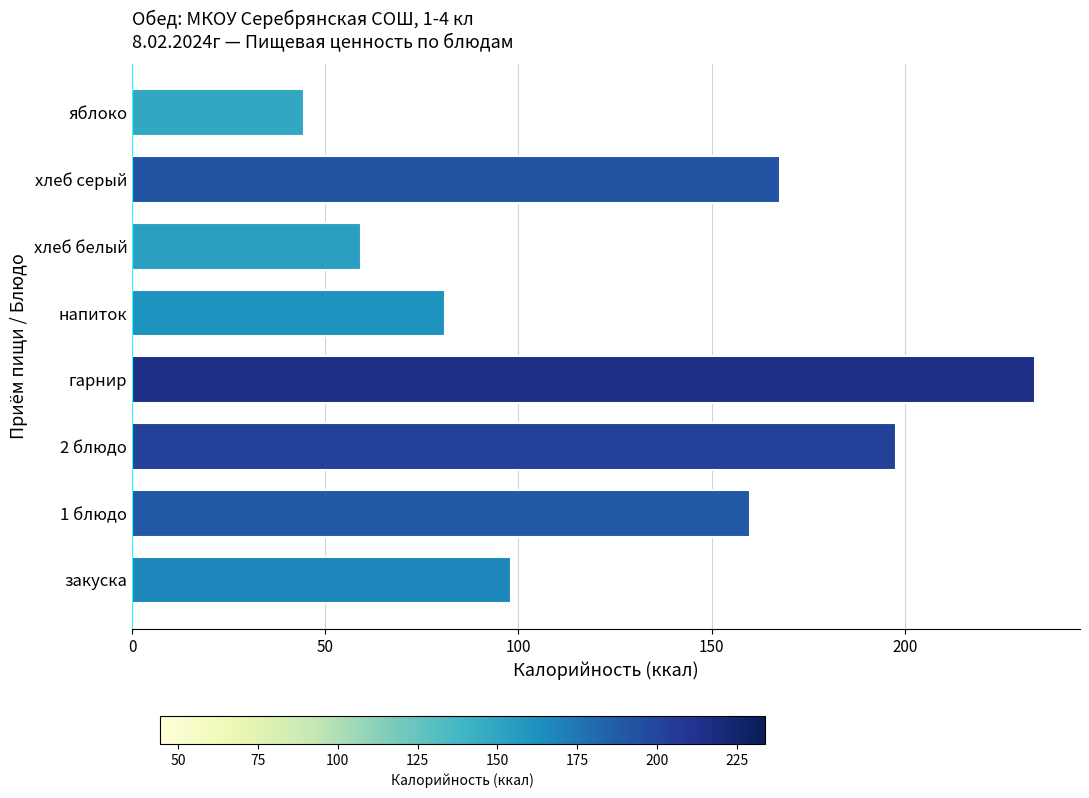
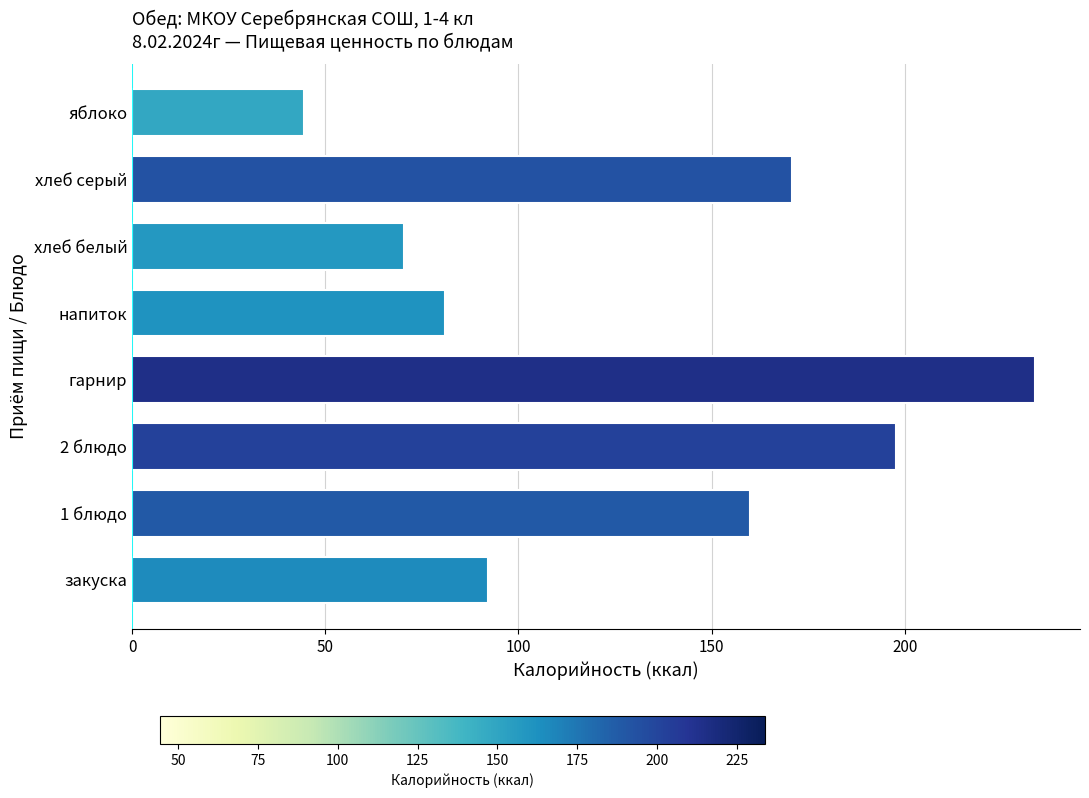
хлеб серый: 168 -> 171
хлеб белый: 59 -> 70
закуска: 98 -> 92
